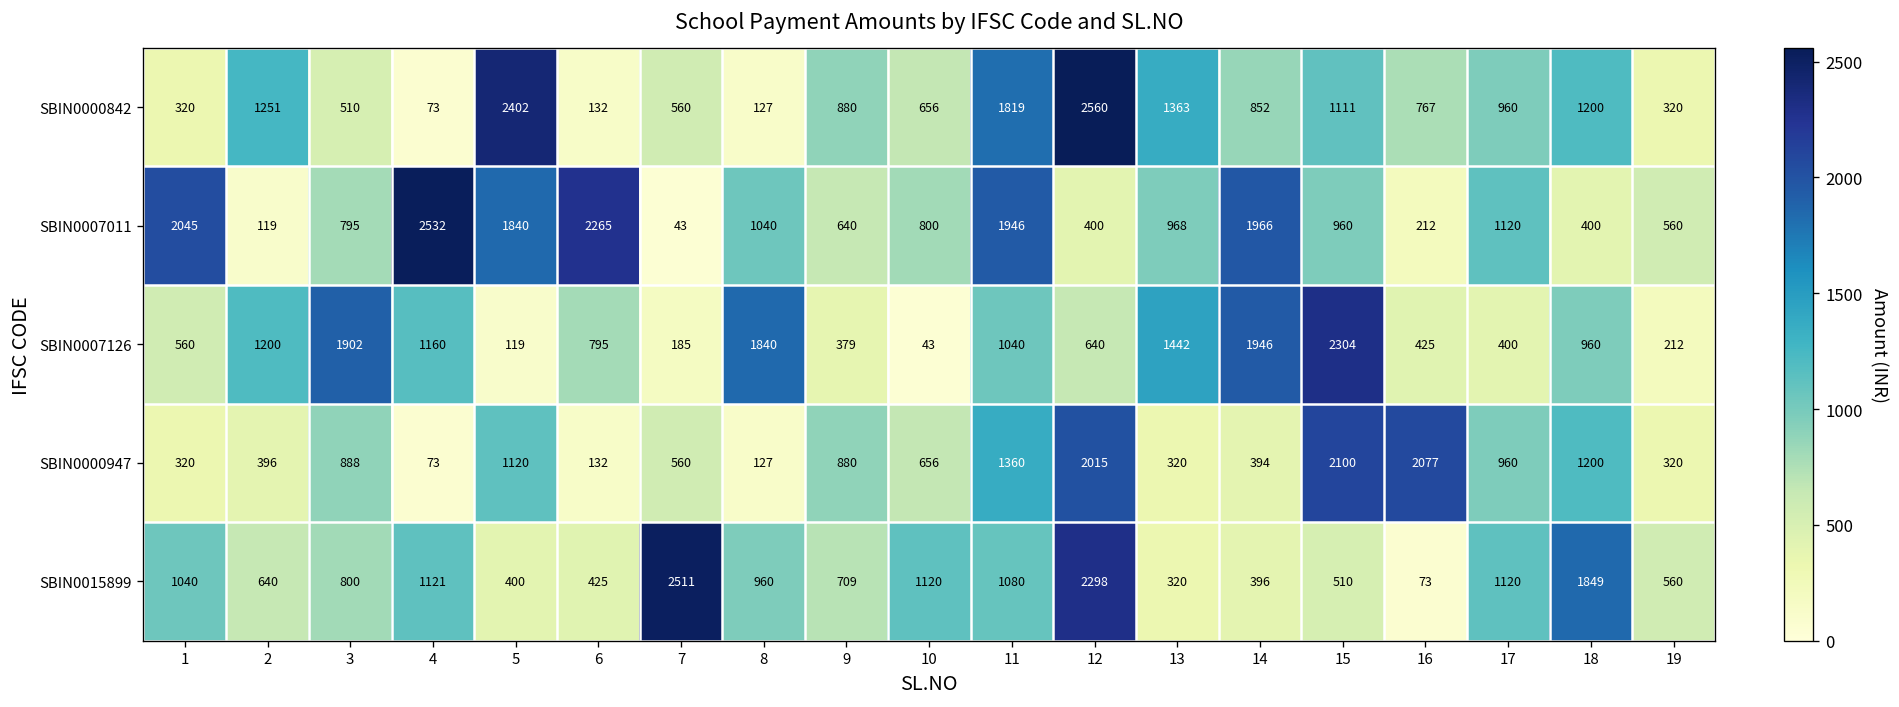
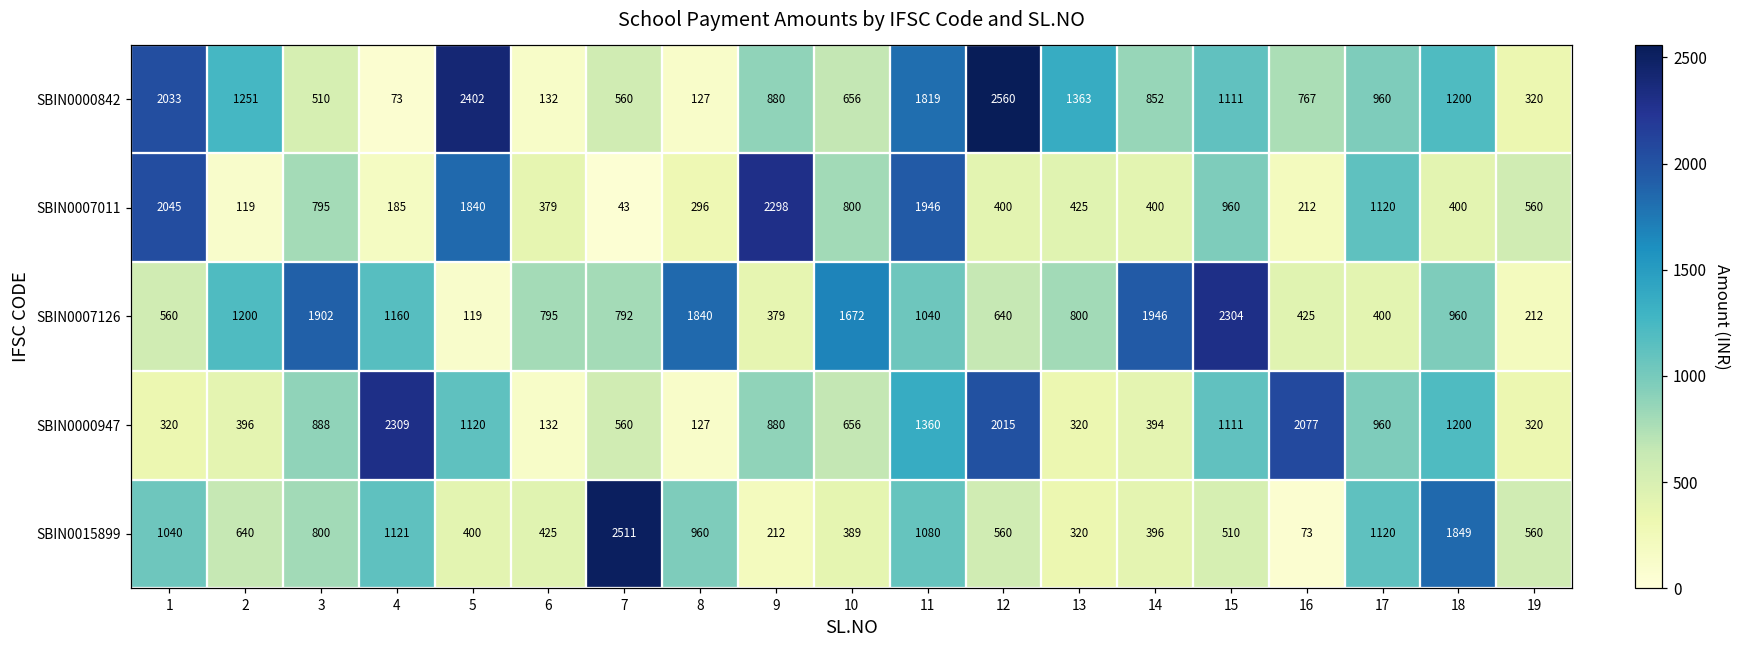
SBIN0000842, 1: 320 -> 2033
SBIN0007011, 4: 2532 -> 185
SBIN0007011, 6: 2265 -> 379
SBIN0007011, 8: 1040 -> 296
SBIN0007011, 9: 640 -> 2298
SBIN0007011, 13: 968 -> 425
SBIN0007011, 14: 1966 -> 400
SBIN0007126, 7: 185 -> 792
SBIN0007126, 10: 43 -> 1672
SBIN0007126, 13: 1442 -> 800
SBIN0000947, 4: 73 -> 2309
SBIN0000947, 15: 2100 -> 1111
SBIN0015899, 9: 709 -> 212
SBIN0015899, 10: 1120 -> 389
SBIN0015899, 12: 2298 -> 560
